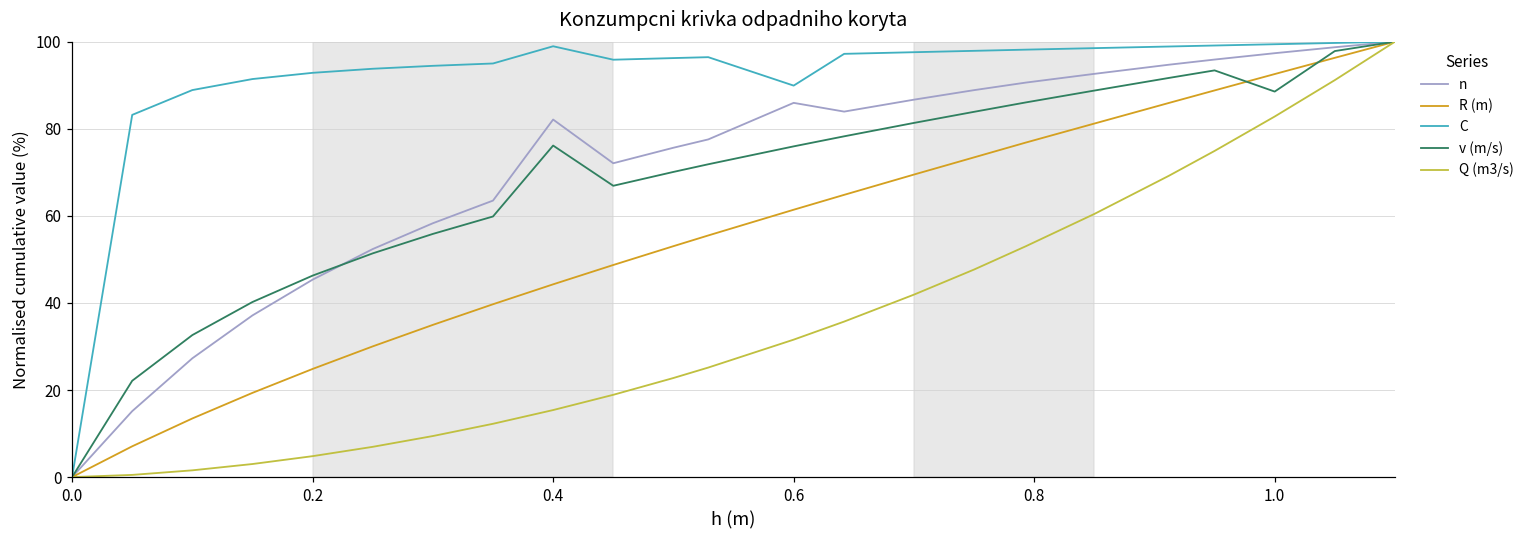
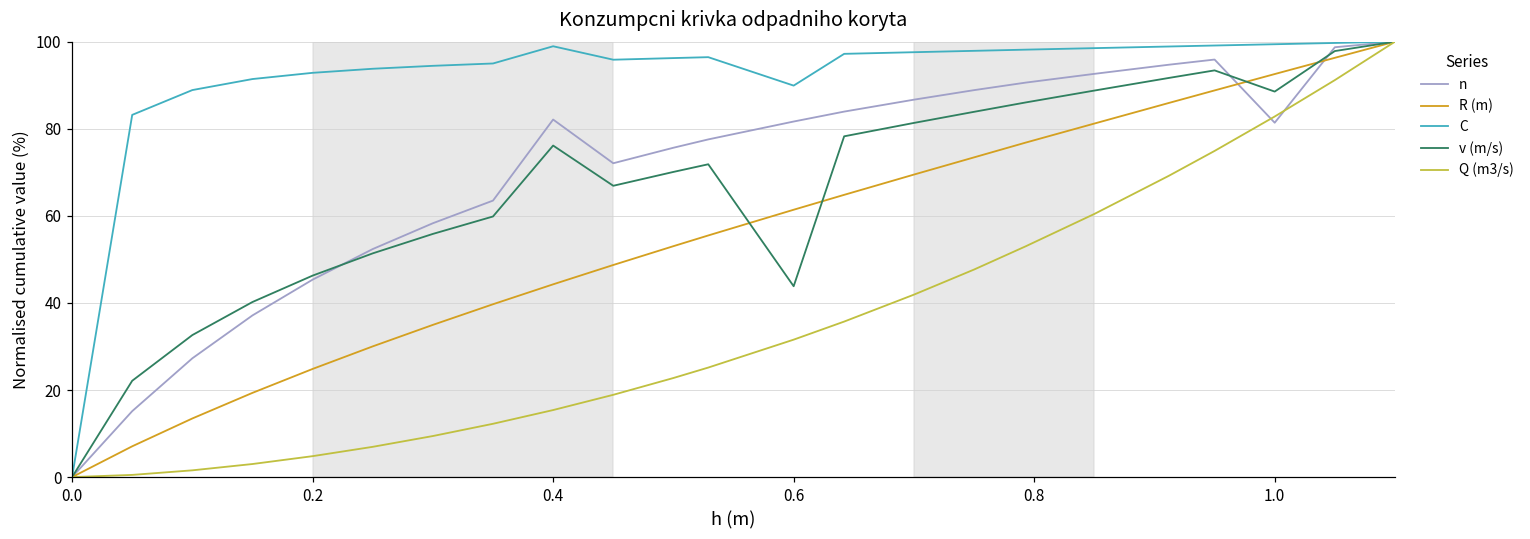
n, 0.6: 86 -> 82
v (m/s), 0.6: 76 -> 44
n, 1.0: 97 -> 81
